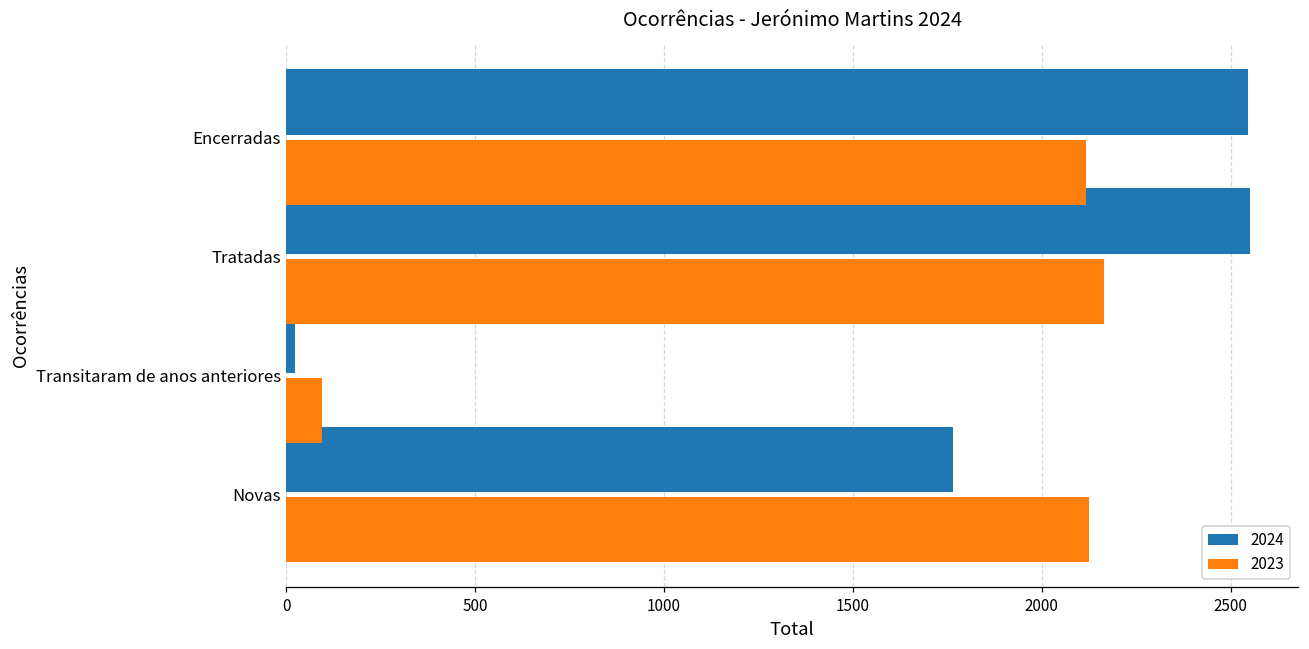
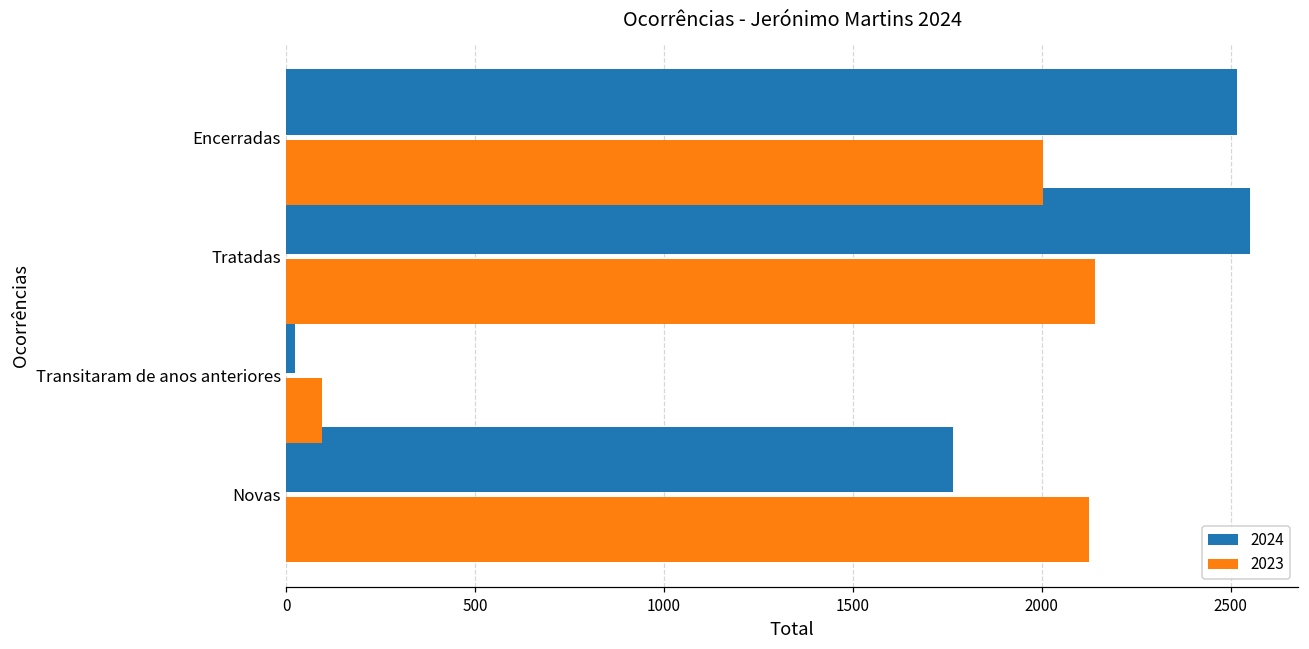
2024, Encerradas: 2550 -> 2520
2023, Encerradas: 2120 -> 2000
2023, Tratadas: 2170 -> 2140
